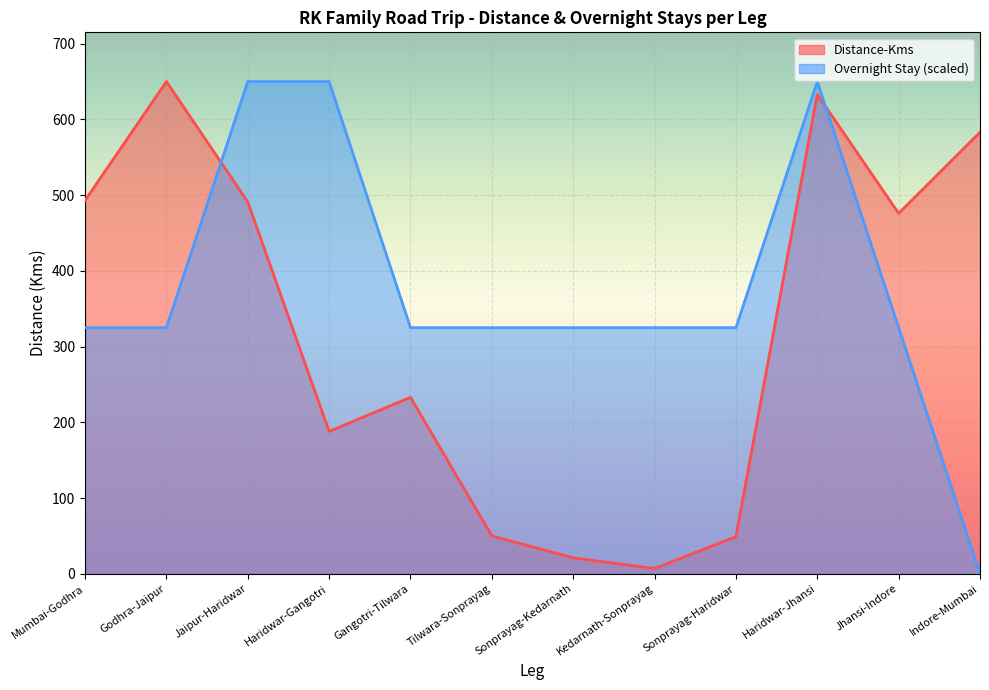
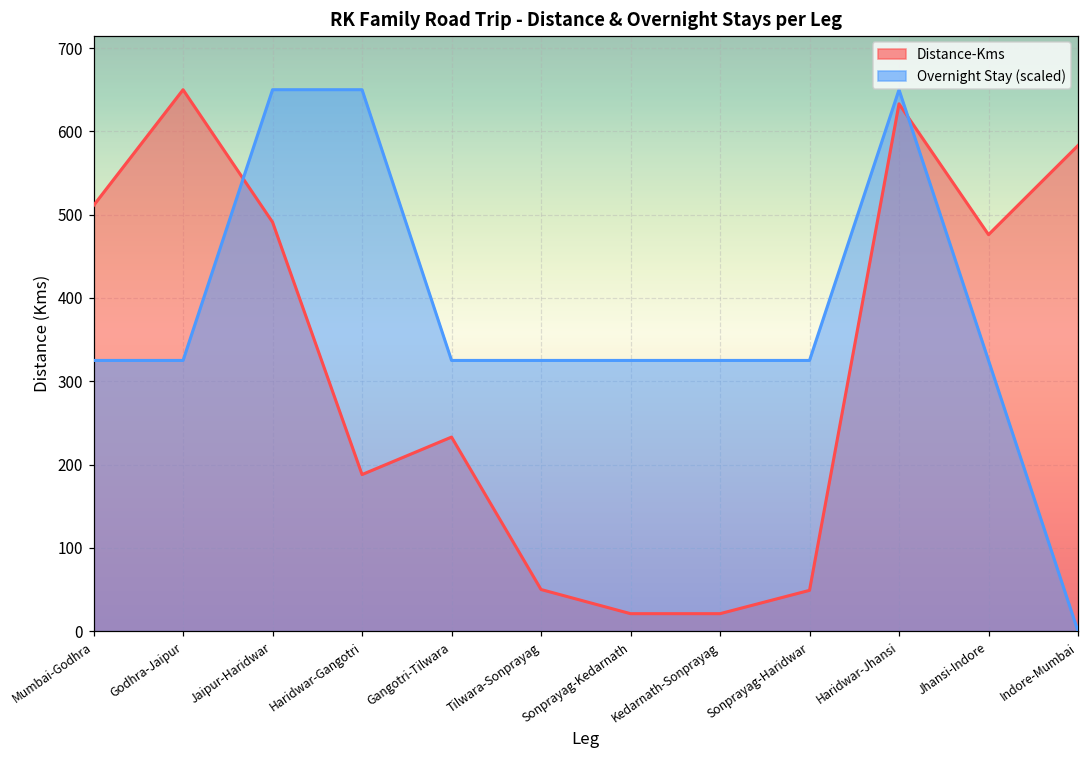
Distance-Kms, Mumbai-Godhra: 490 -> 510
Distance-Kms, Kedarnath-Sonprayag: 10 -> 20
